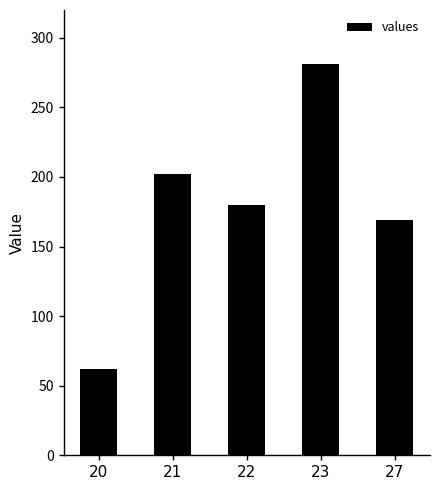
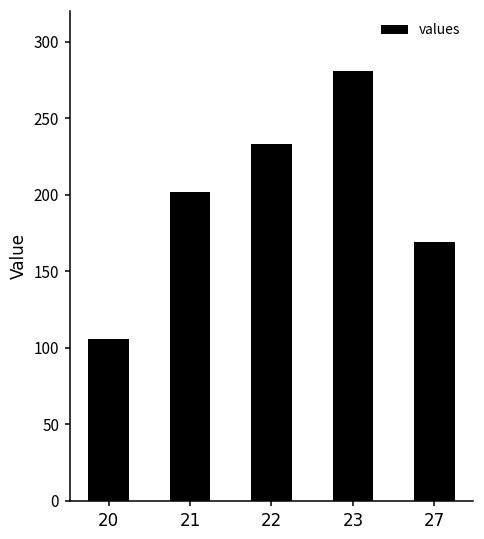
20: 62 -> 106
22: 180 -> 233
